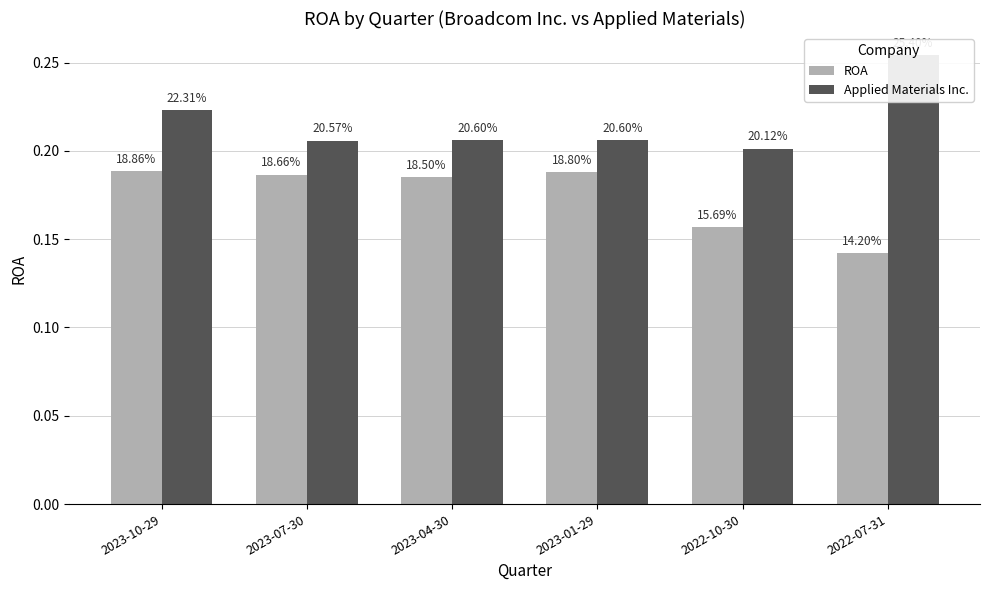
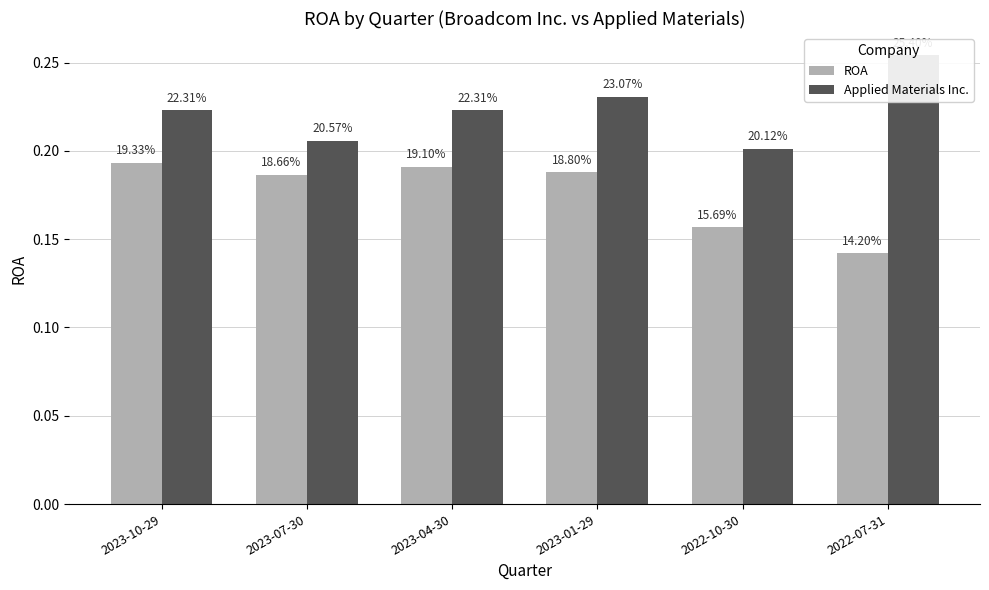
ROA, 2023-10-29: 18.86% -> 19.33%
ROA, 2023-04-30: 18.50% -> 19.10%
Applied Materials Inc., 2023-04-30: 20.60% -> 22.31%
Applied Materials Inc., 2023-01-29: 20.60% -> 23.07%
